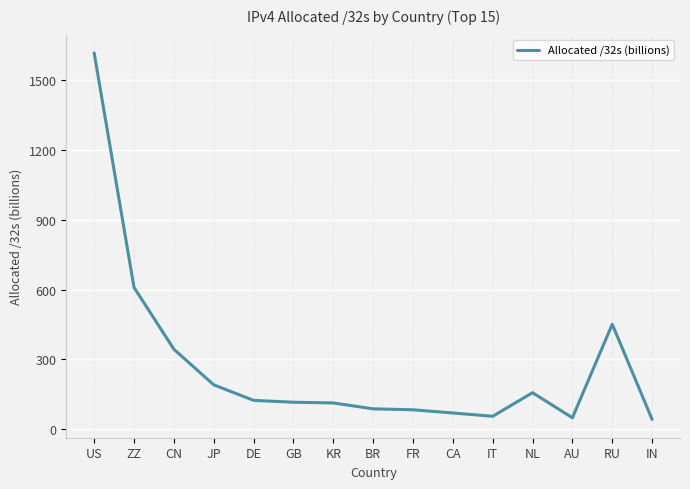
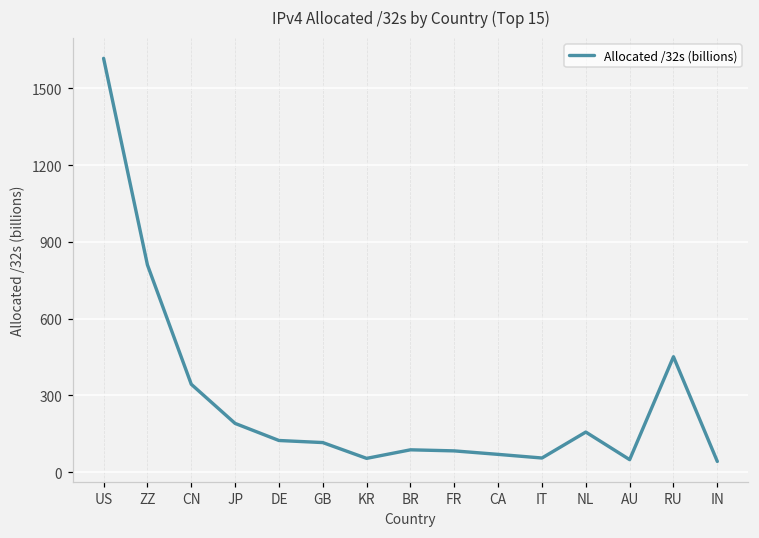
ZZ: 610 -> 810
KR: 110 -> 50
